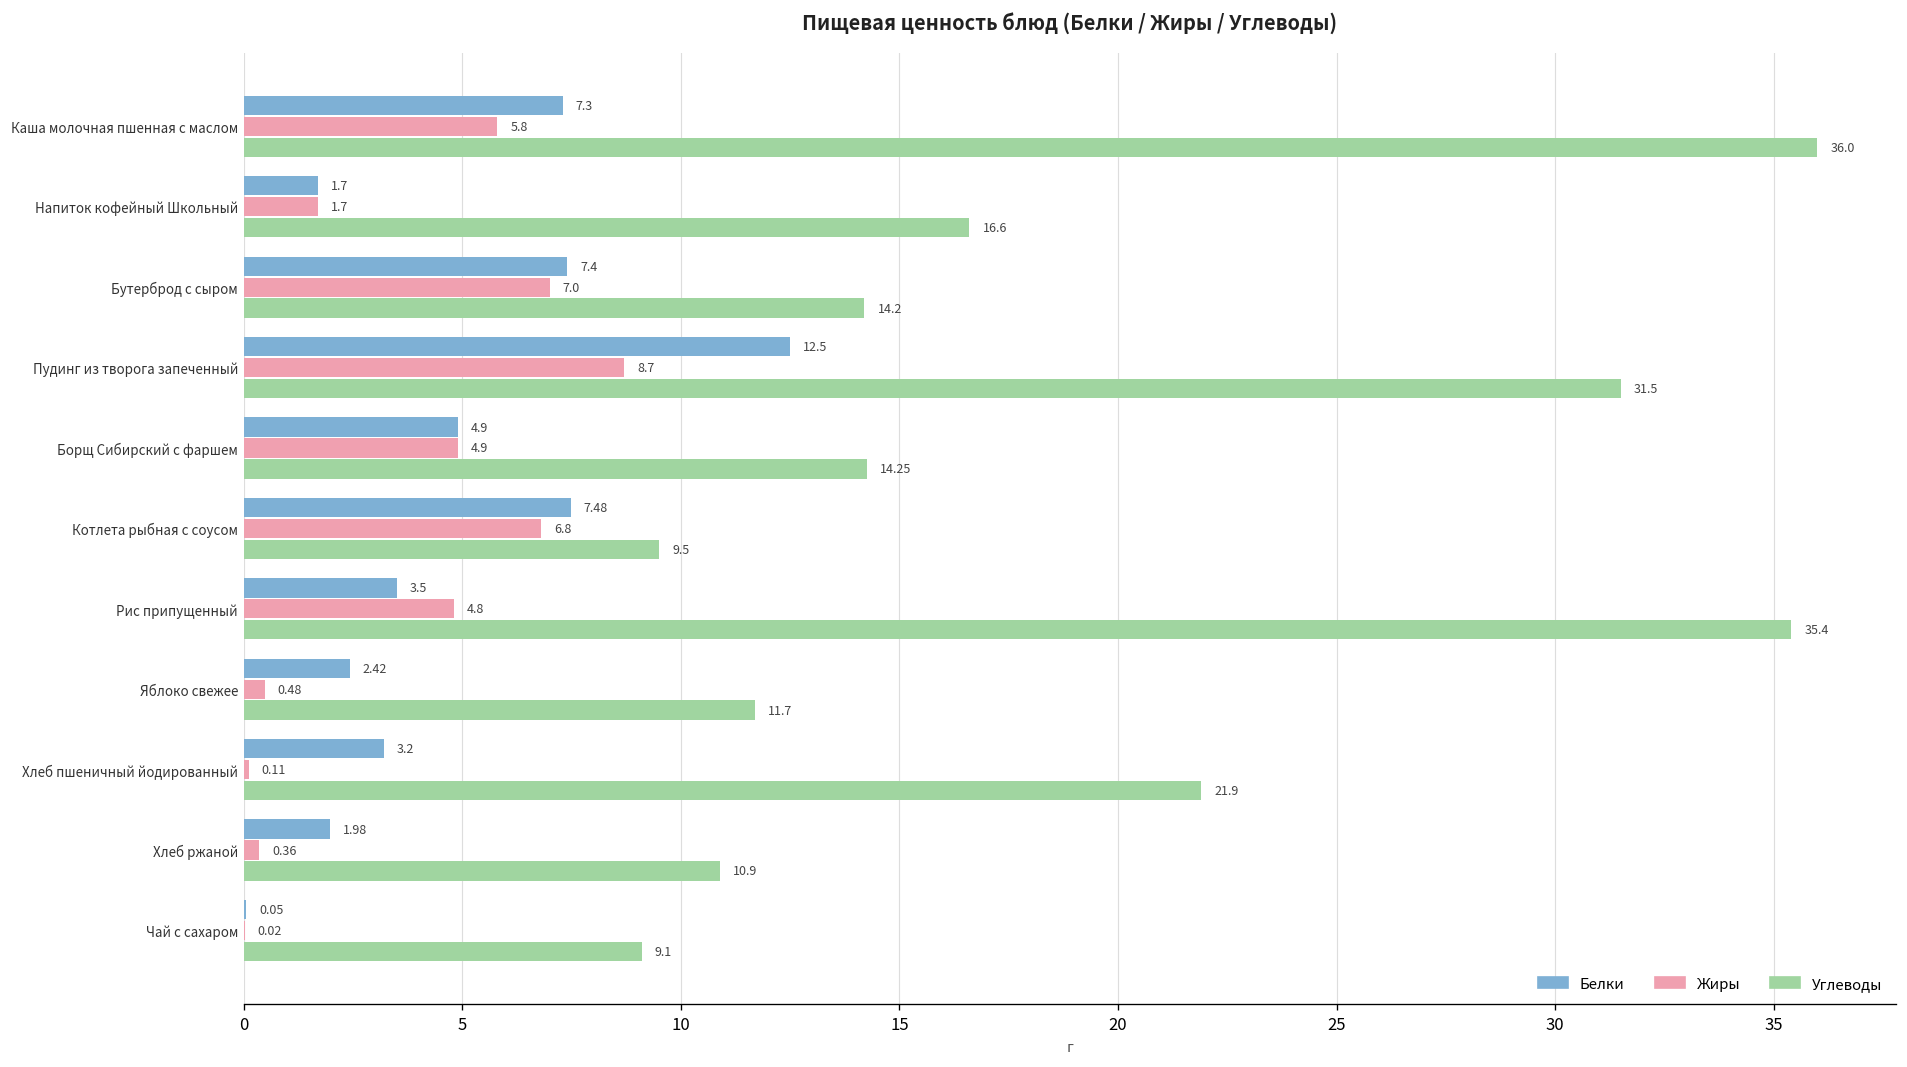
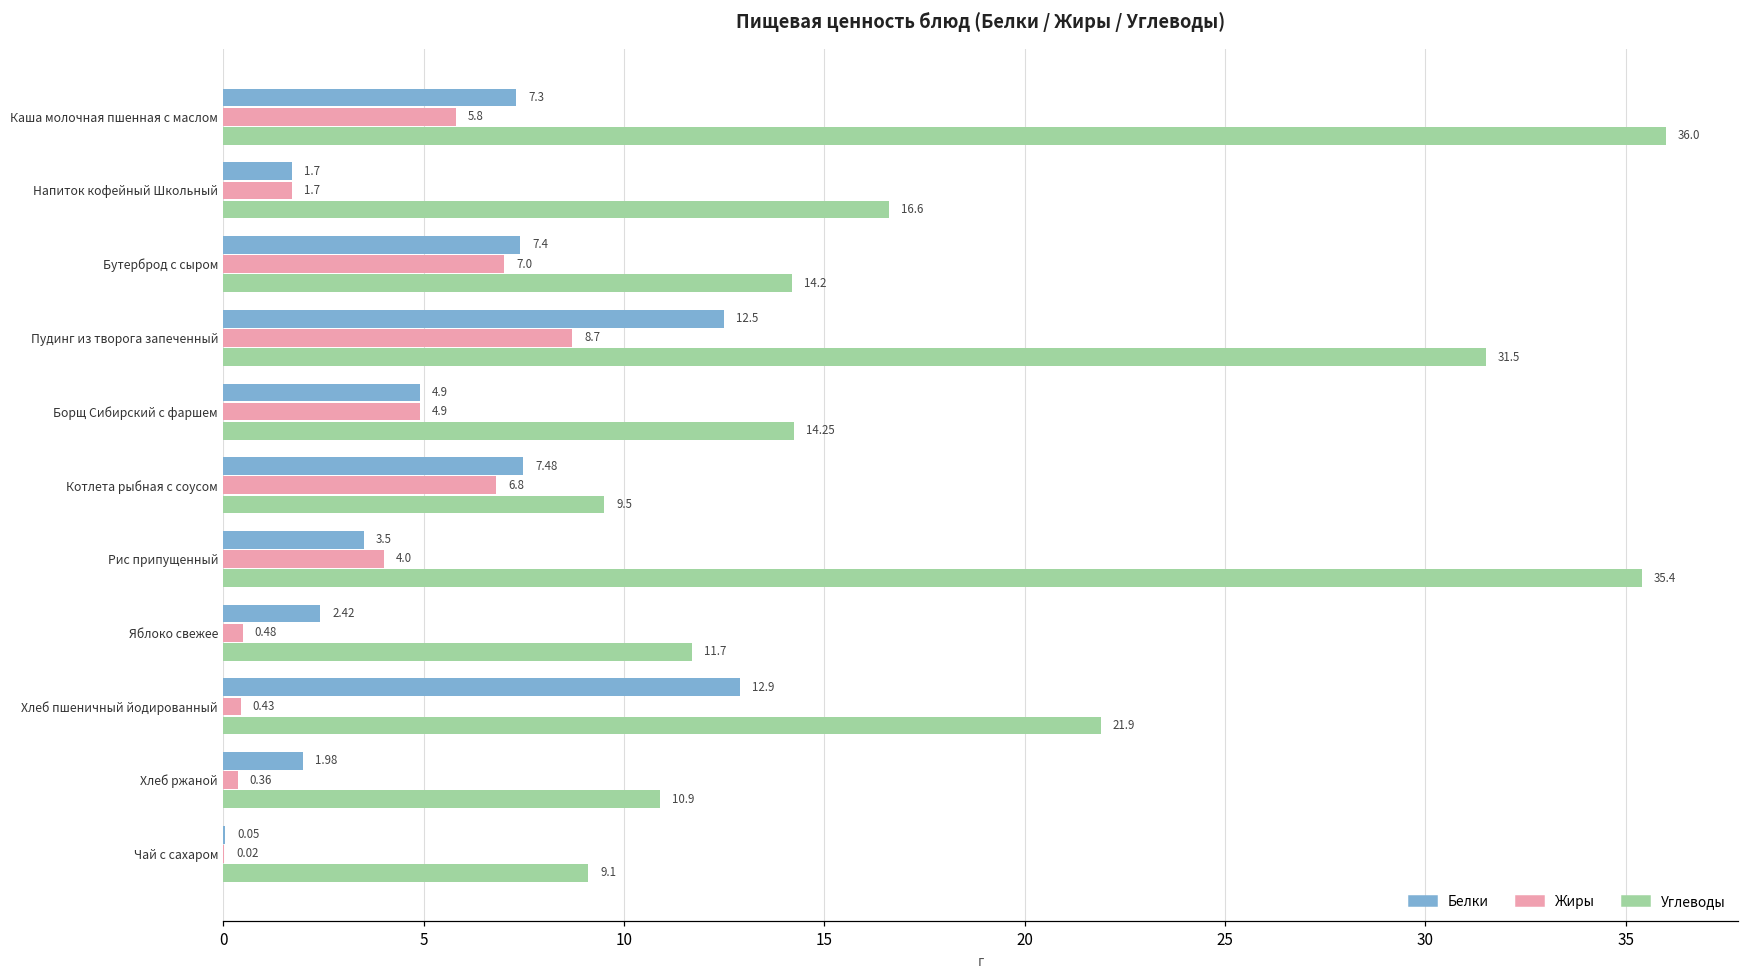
Жиры, Рис припущенный: 4.8 -> 4.0
Белки, Хлеб пшеничный йодированный: 3.2 -> 12.9
Жиры, Хлеб пшеничный йодированный: 0.11 -> 0.43
